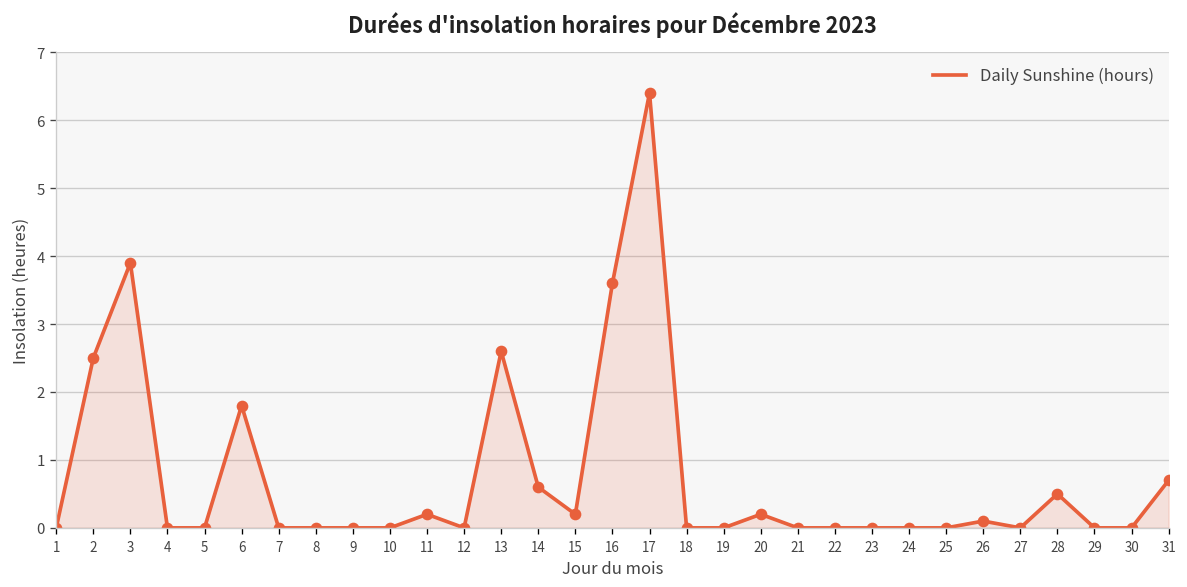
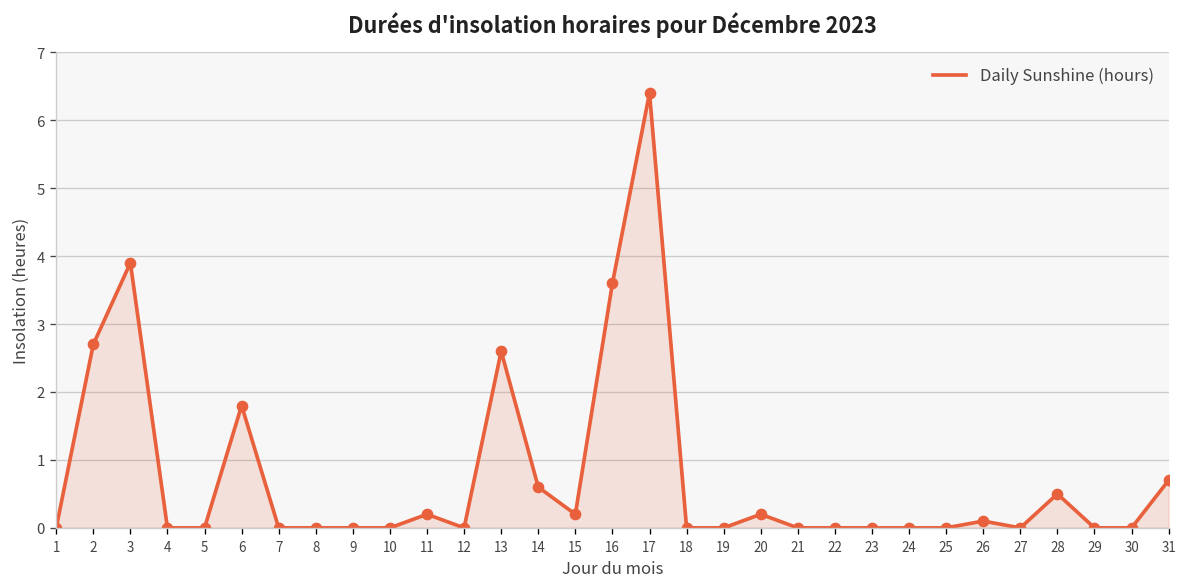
2: 2.5 -> 2.7
